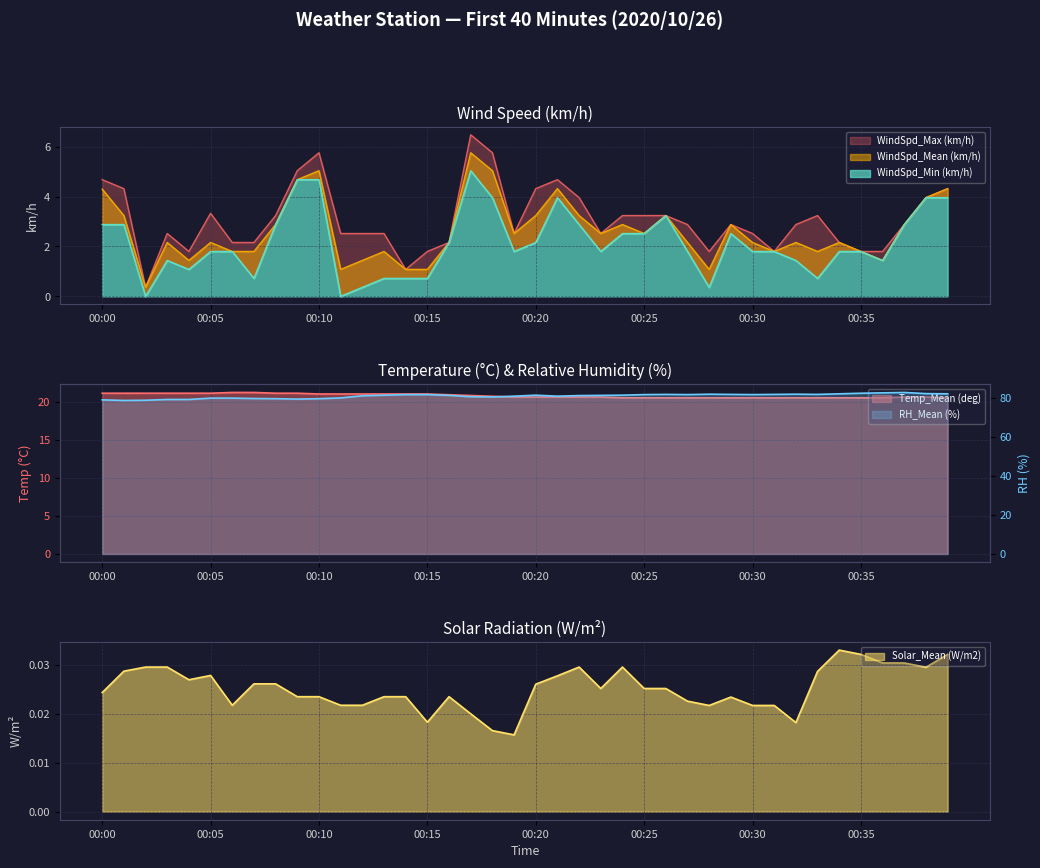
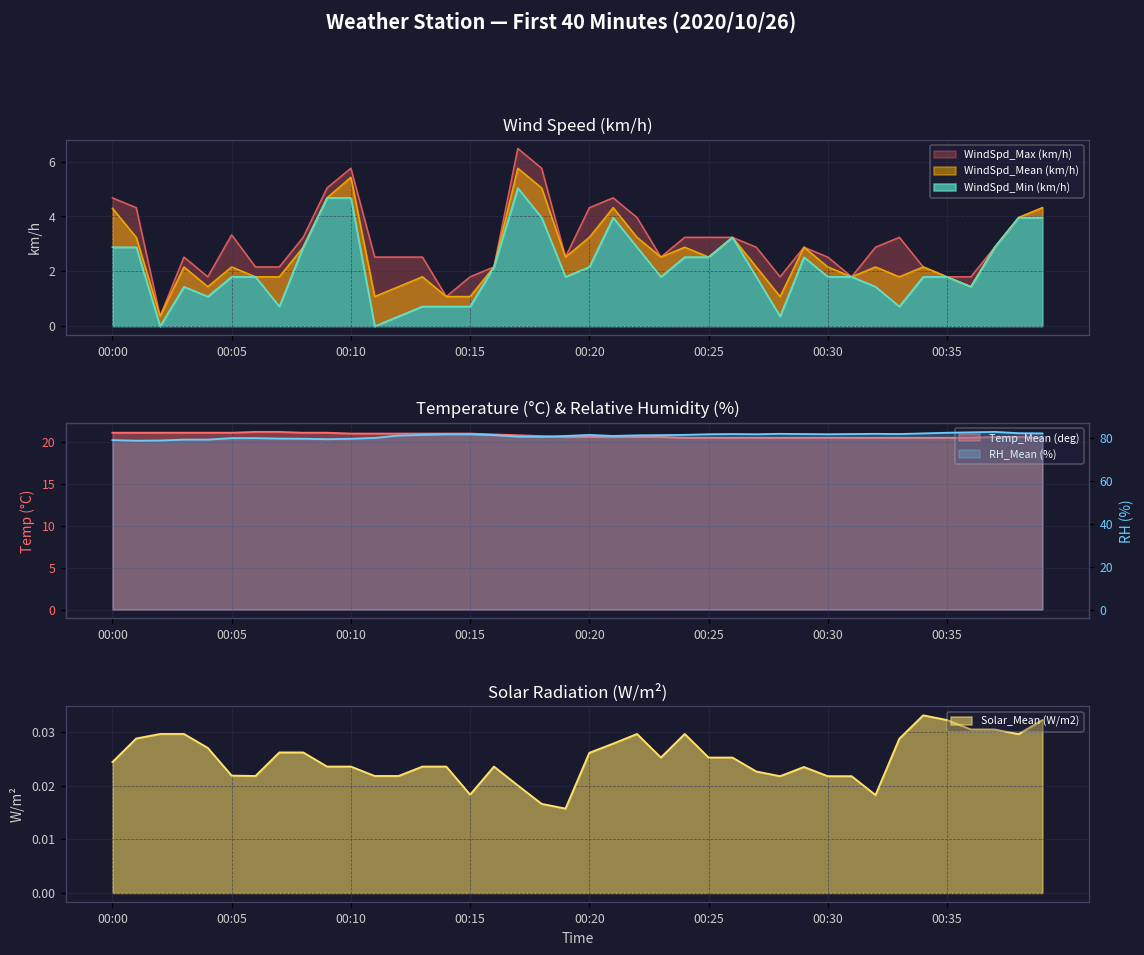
Wind Speed (km/h), WindSpd_Mean (km/h), 00:10: 5.0 -> 5.4
Solar Radiation (W/m²), 00:05: 0.028 -> 0.022
